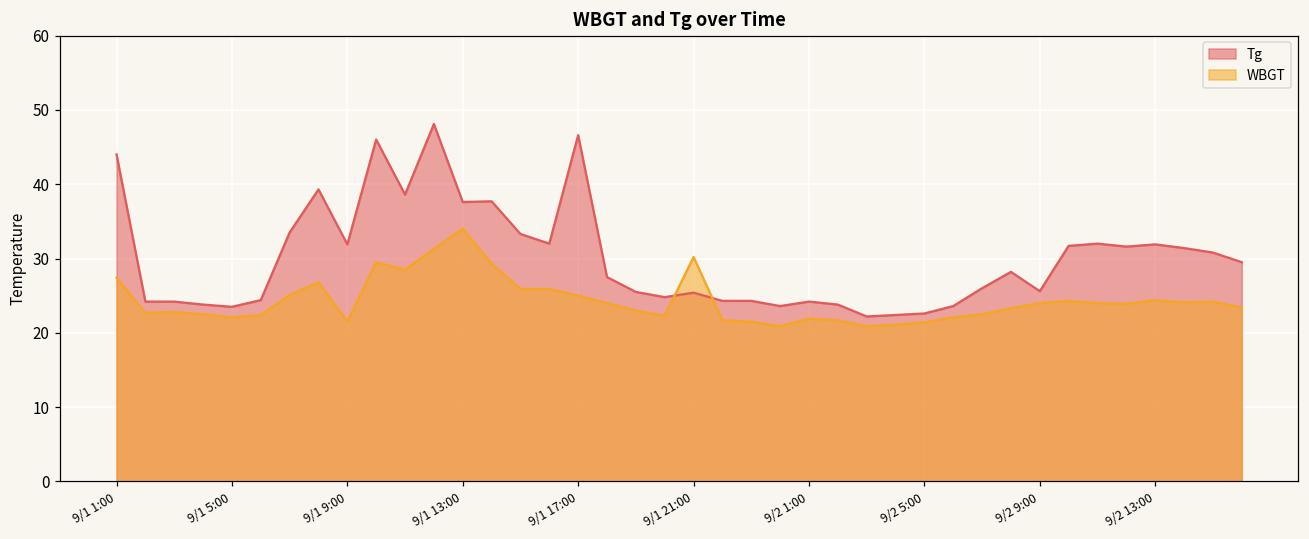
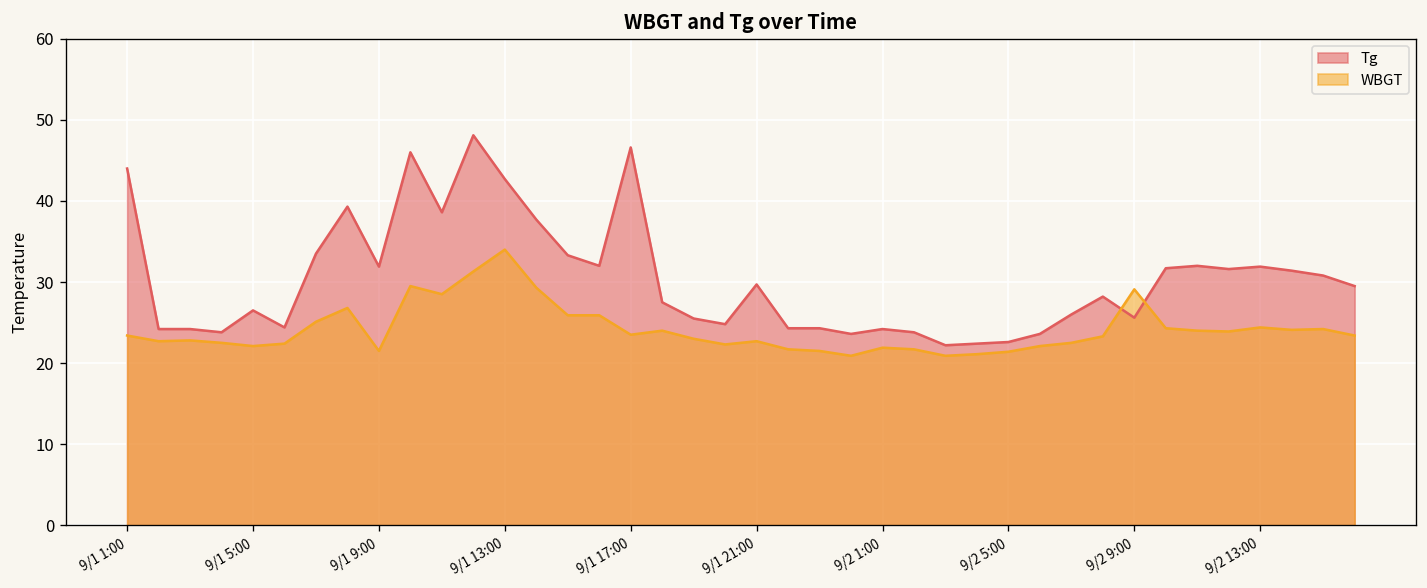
WBGT, 9/1 1:00: 27 -> 23
Tg, 9/1 5:00: 24 -> 27
Tg, 9/1 13:00: 38 -> 43
WBGT, 9/1 17:00: 25 -> 24
Tg, 9/1 21:00: 25 -> 30
WBGT, 9/1 21:00: 30 -> 23
WBGT, 9/2 9:00: 24 -> 29
